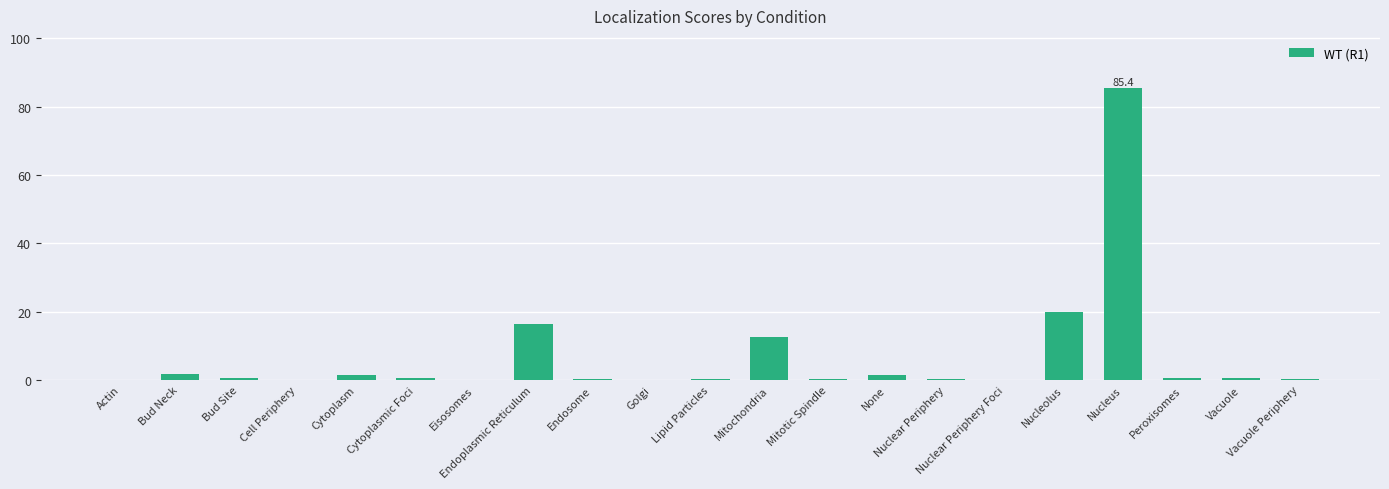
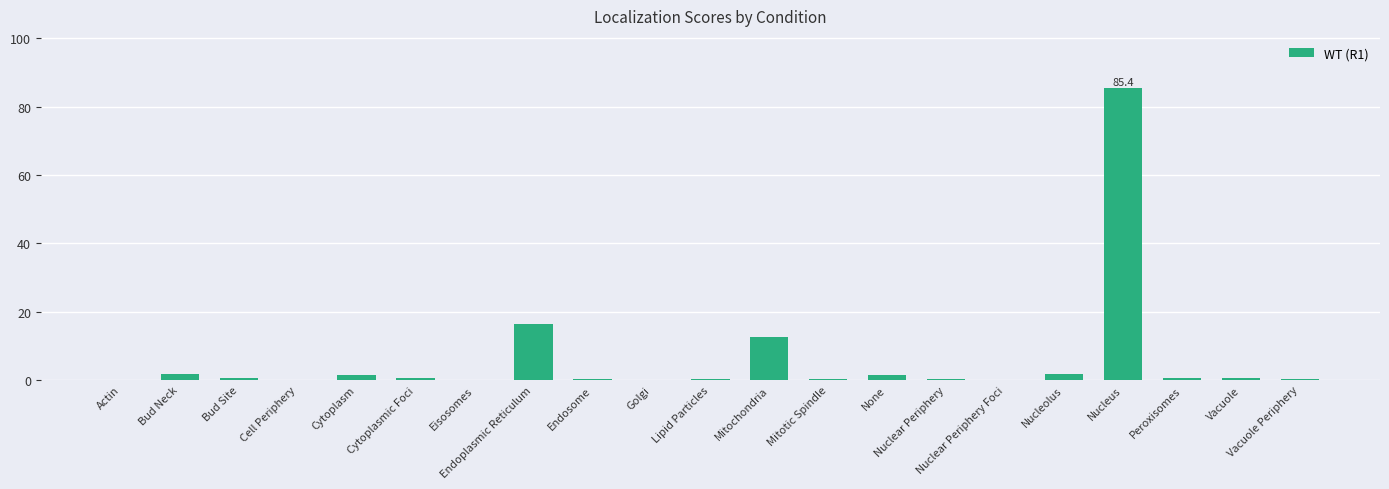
Nucleolus: 20 -> 2
